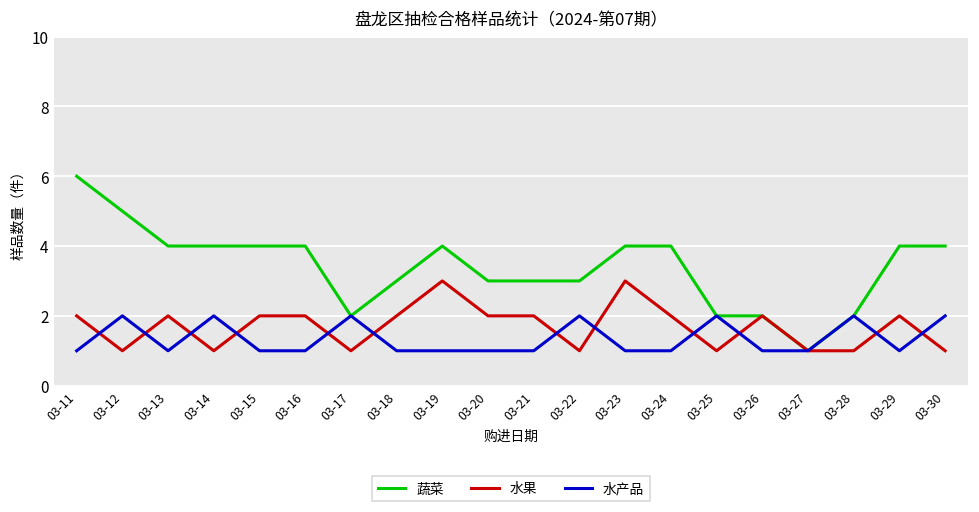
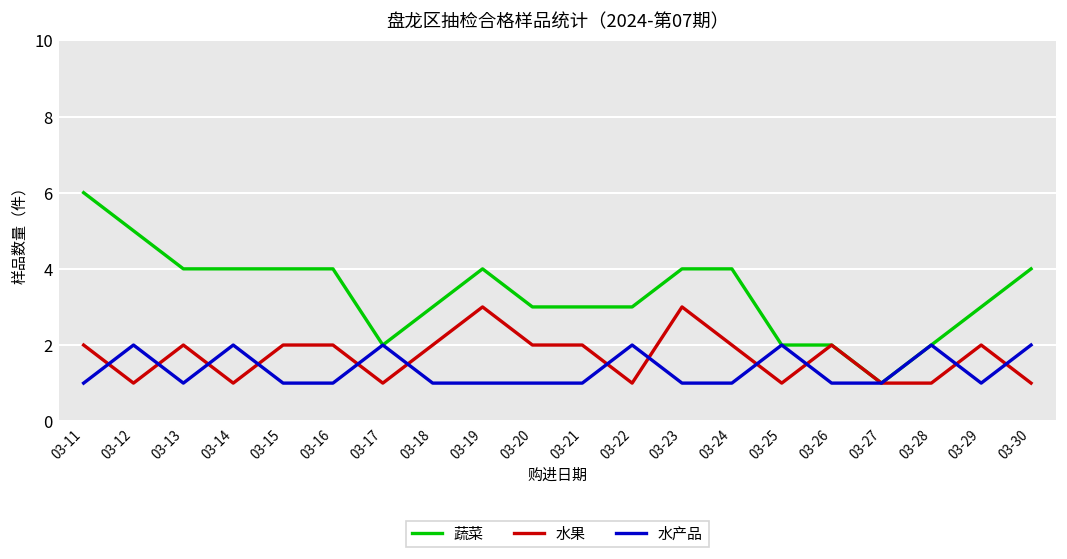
蔬菜, 03-29: 4 -> 3
